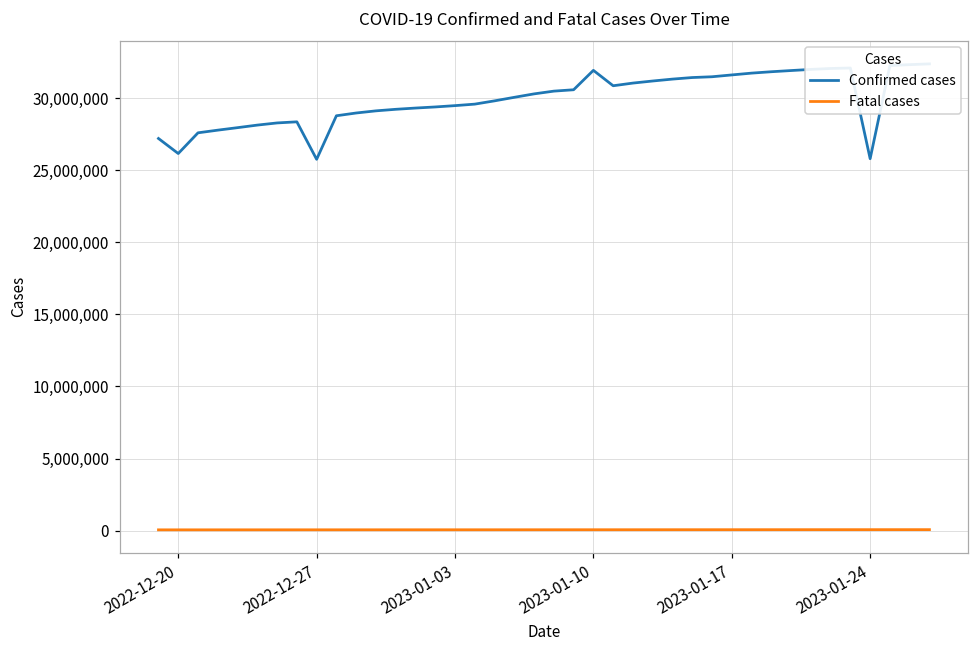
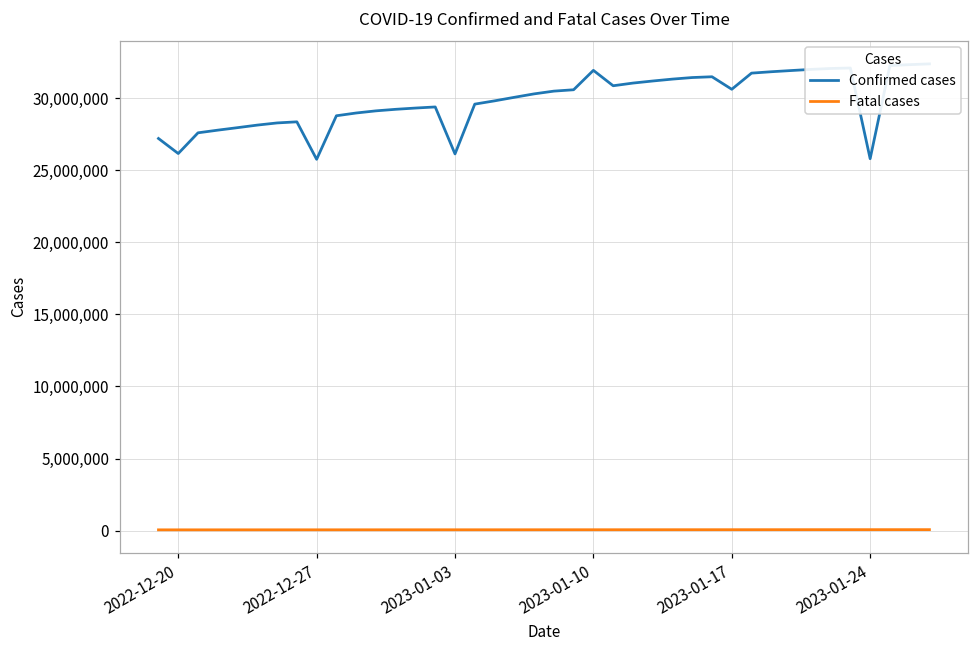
Confirmed cases, 2023-01-03: 29,500,000 -> 26,100,000
Confirmed cases, 2023-01-17: 31,600,000 -> 30,600,000
